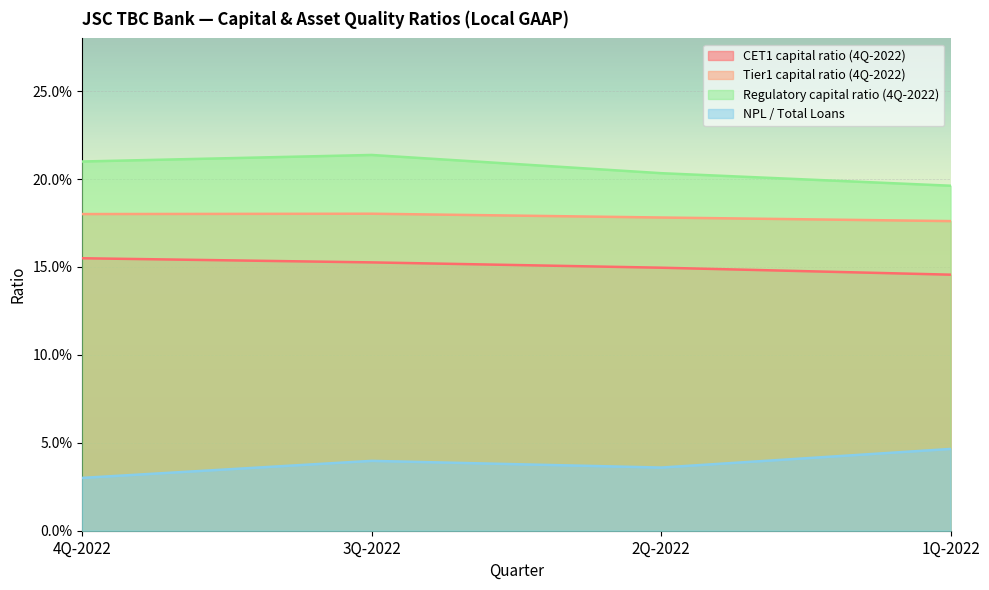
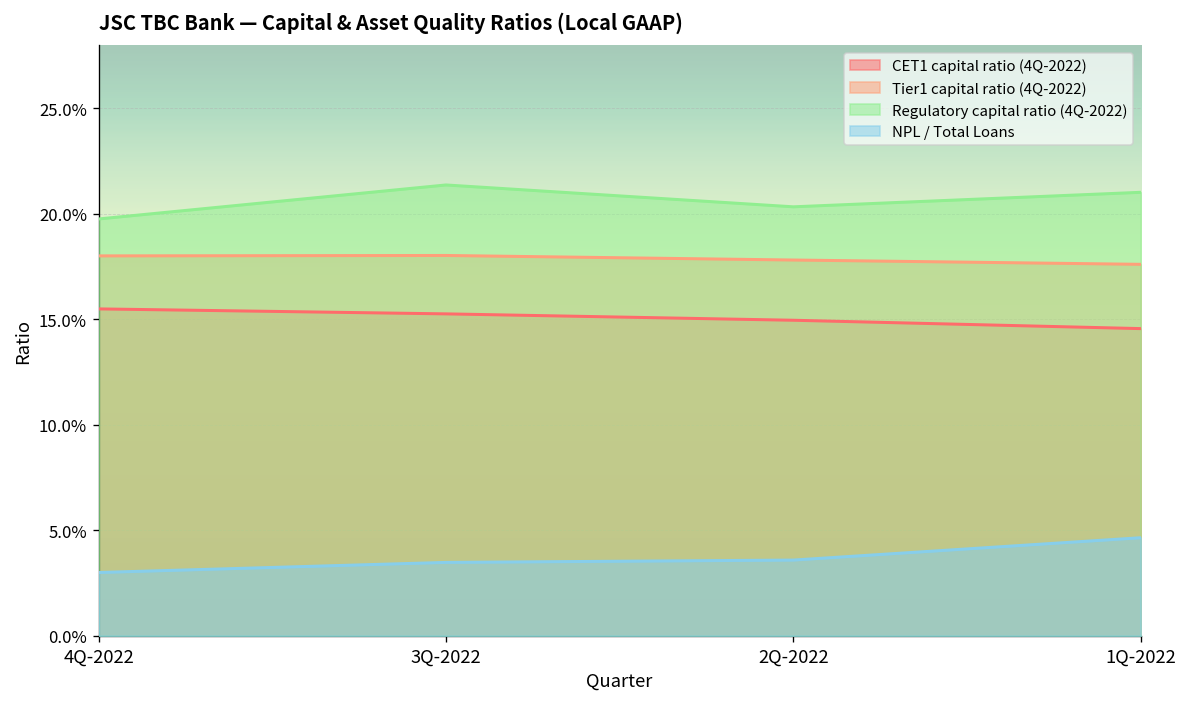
Regulatory capital ratio (4Q-2022), 4Q-2022: 21.0% -> 19.8%
NPL / Total Loans, 3Q-2022: 4.0% -> 3.5%
Regulatory capital ratio (4Q-2022), 1Q-2022: 19.6% -> 21.0%
